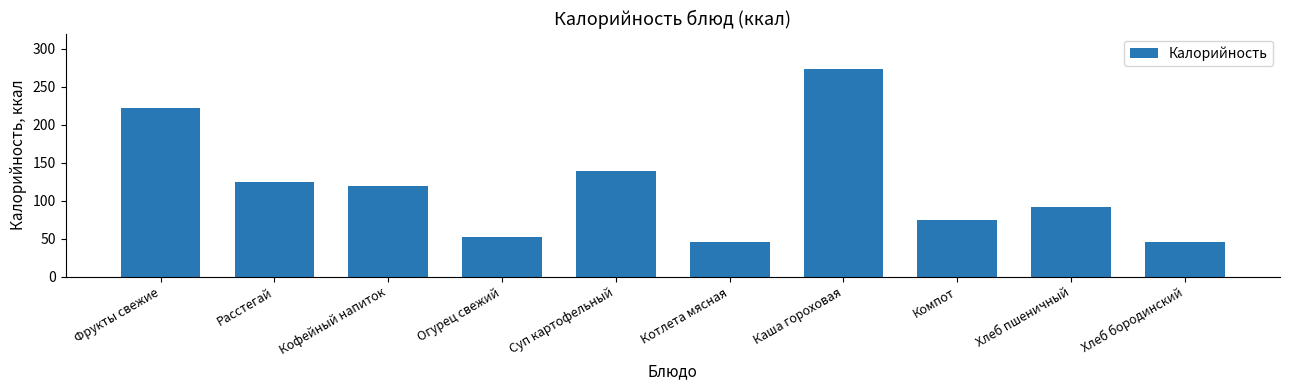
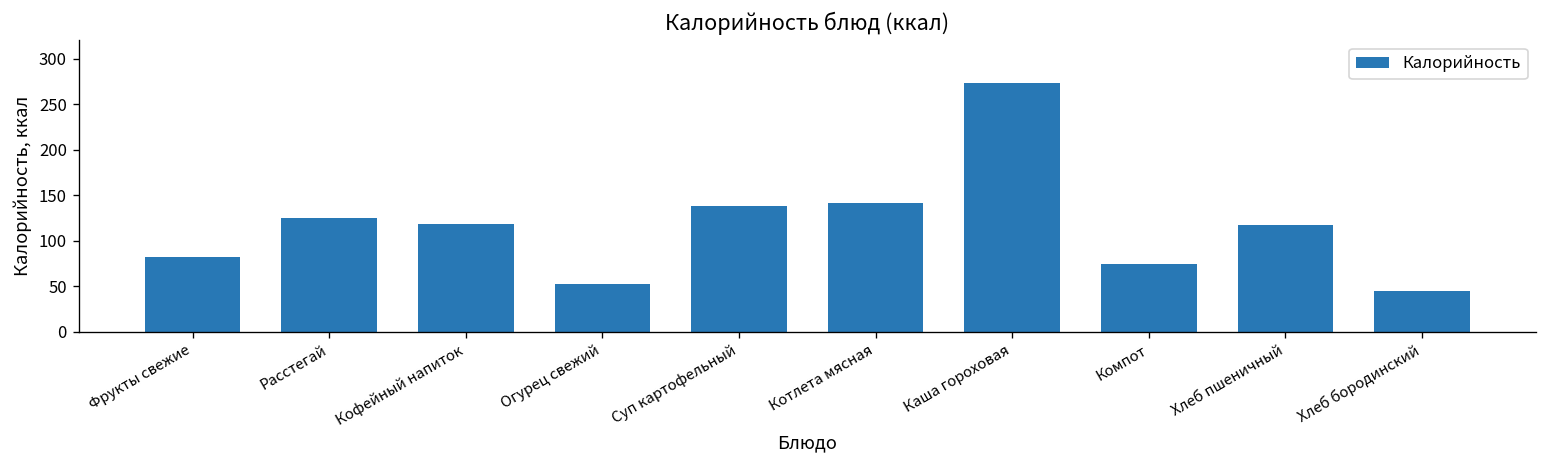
Фрукты свежие: 220 -> 80
Котлета мясная: 50 -> 140
Хлеб пшеничный: 90 -> 120
